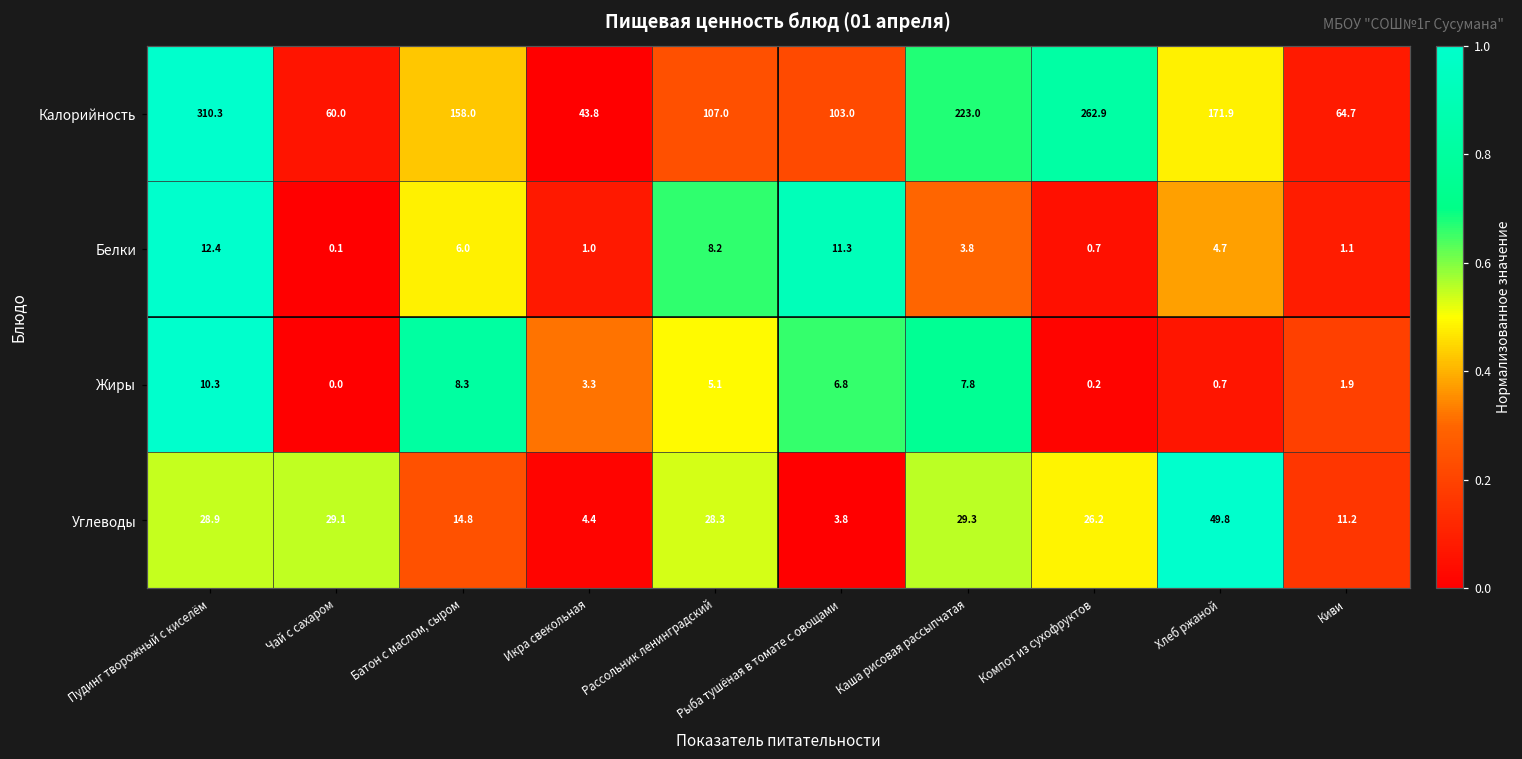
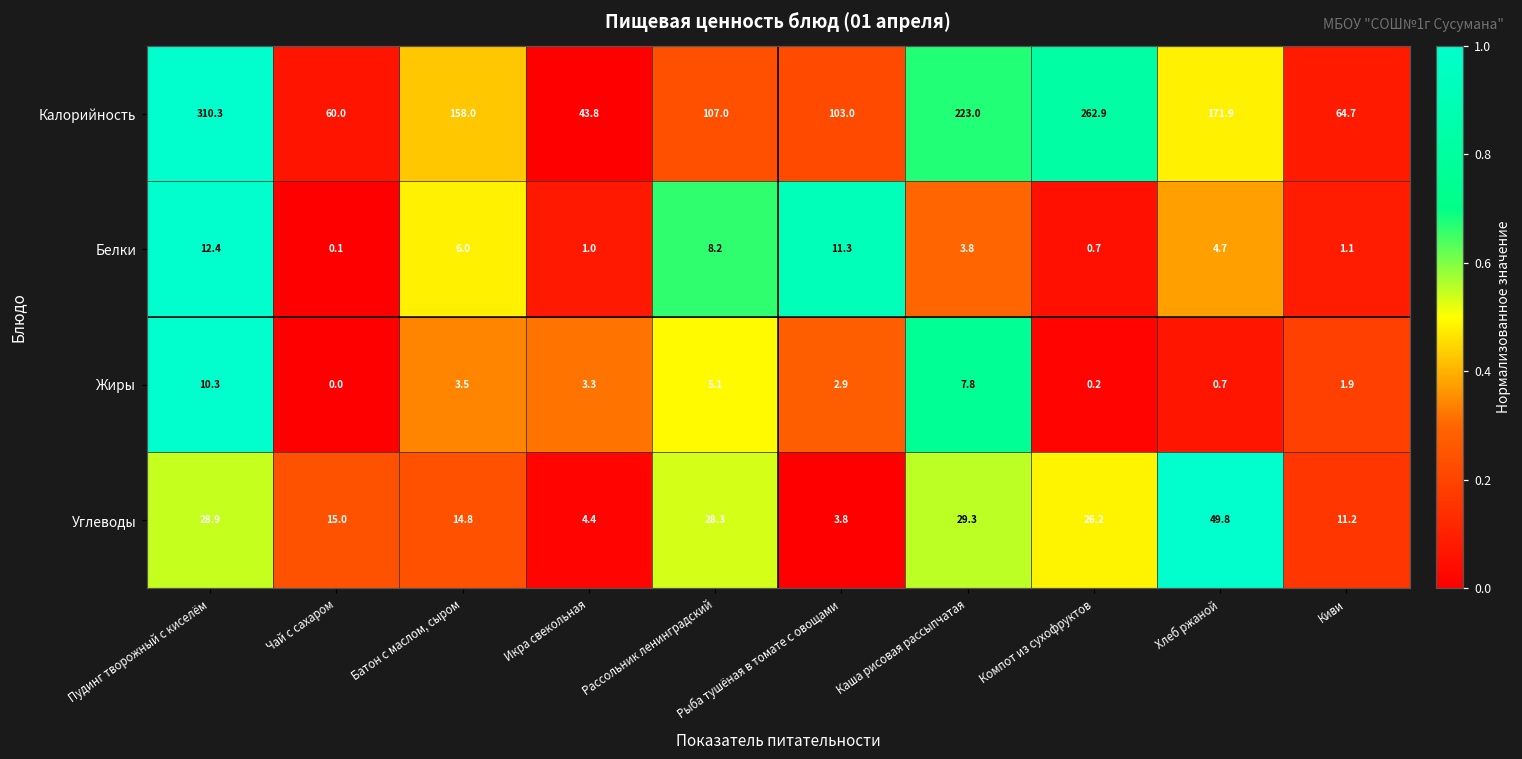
Жиры, Батон с маслом, сыром: 8.3 -> 3.5
Жиры, Рыба тушёная в томате с овощами: 6.8 -> 2.9
Углеводы, Чай с сахаром: 29.1 -> 15.0
